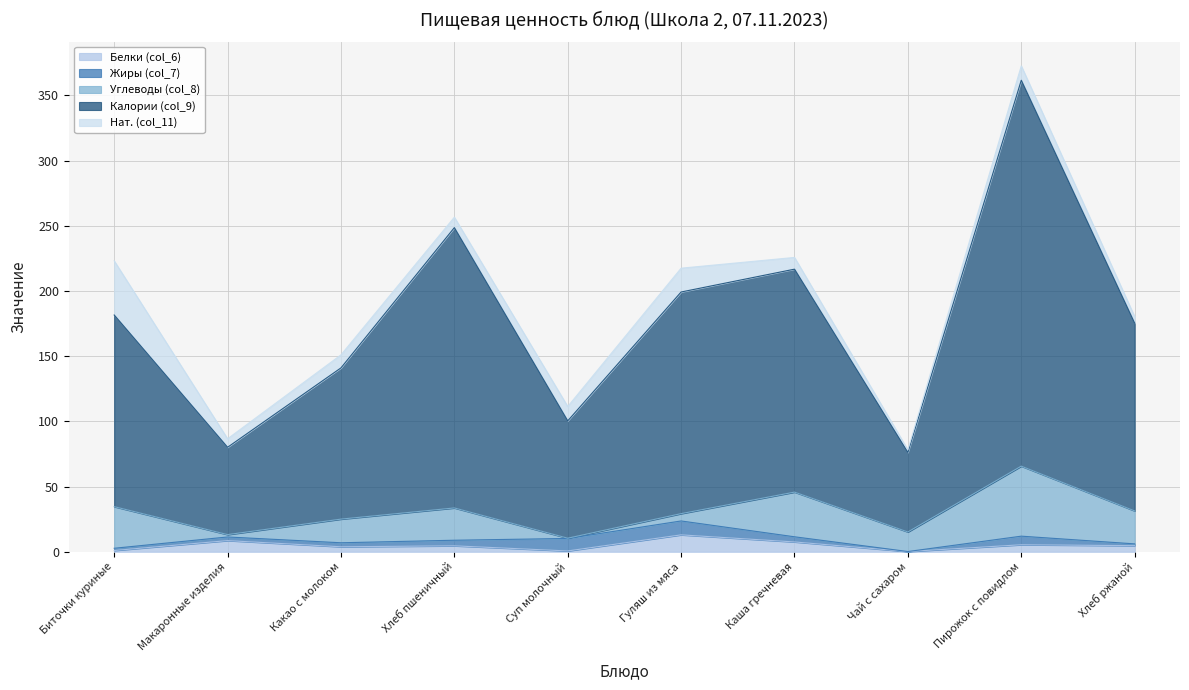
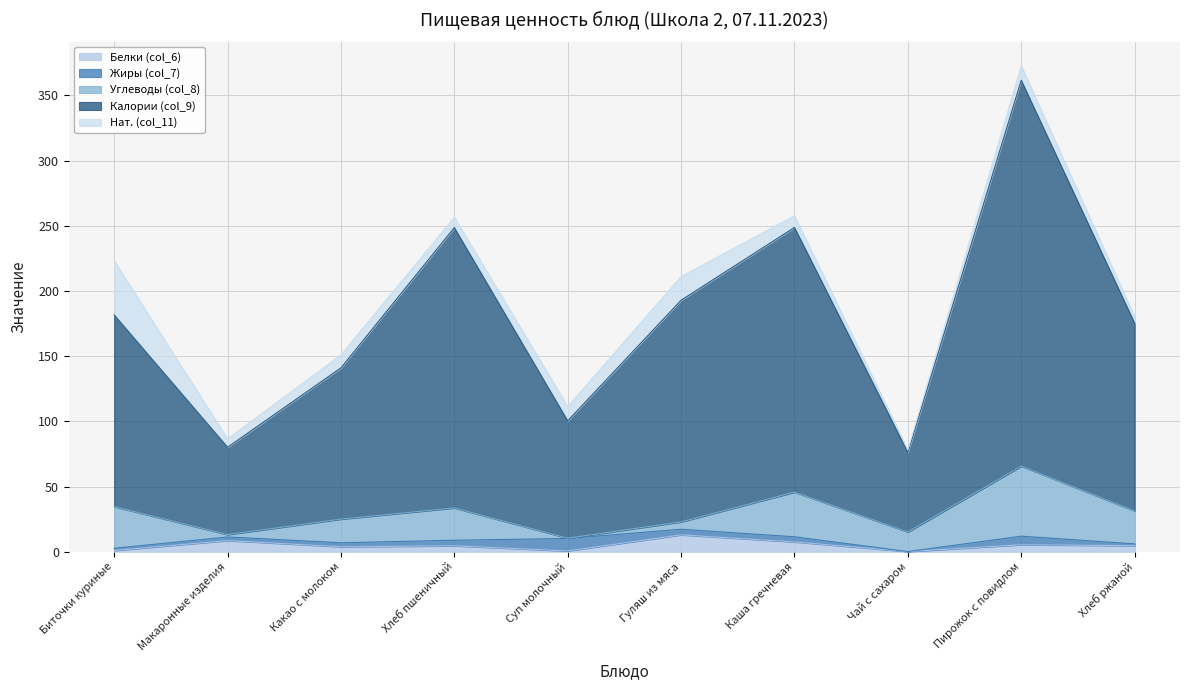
Жиры (col_7), Гуляш из мяса: 11 -> 4
Калории (col_9), Каша гречневая: 171 -> 203
